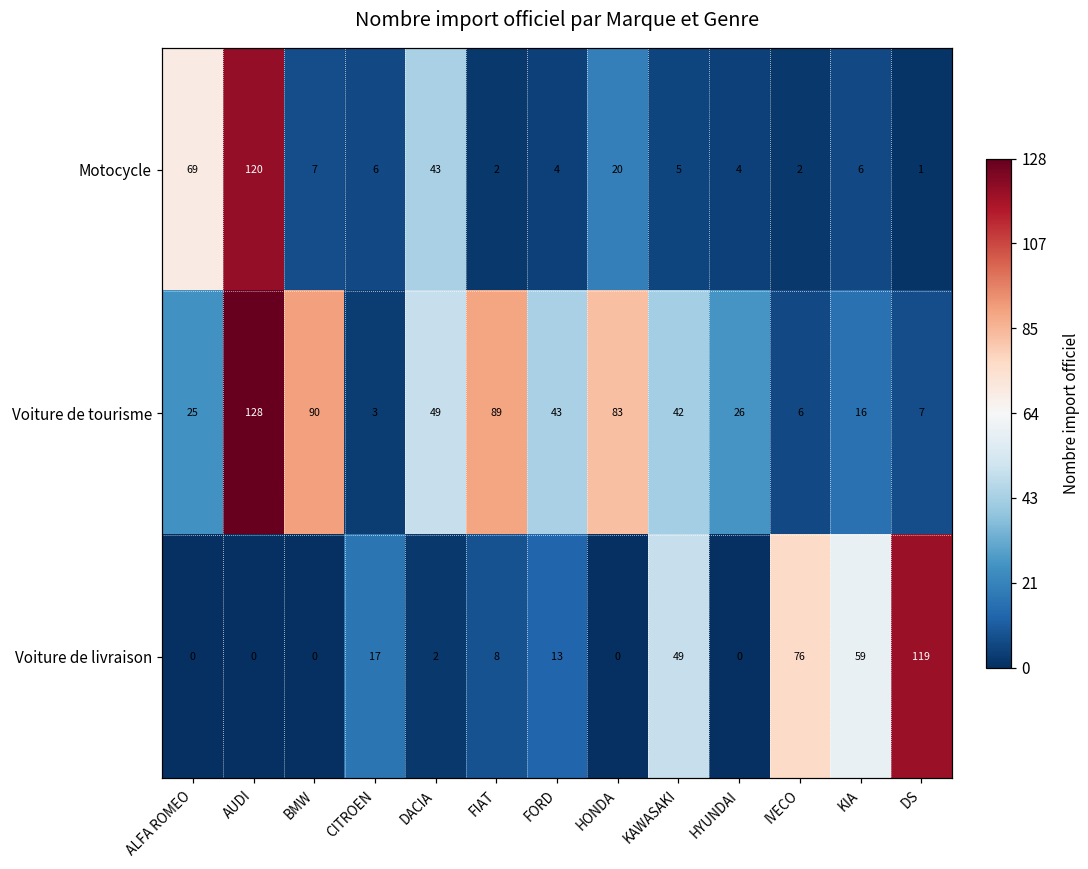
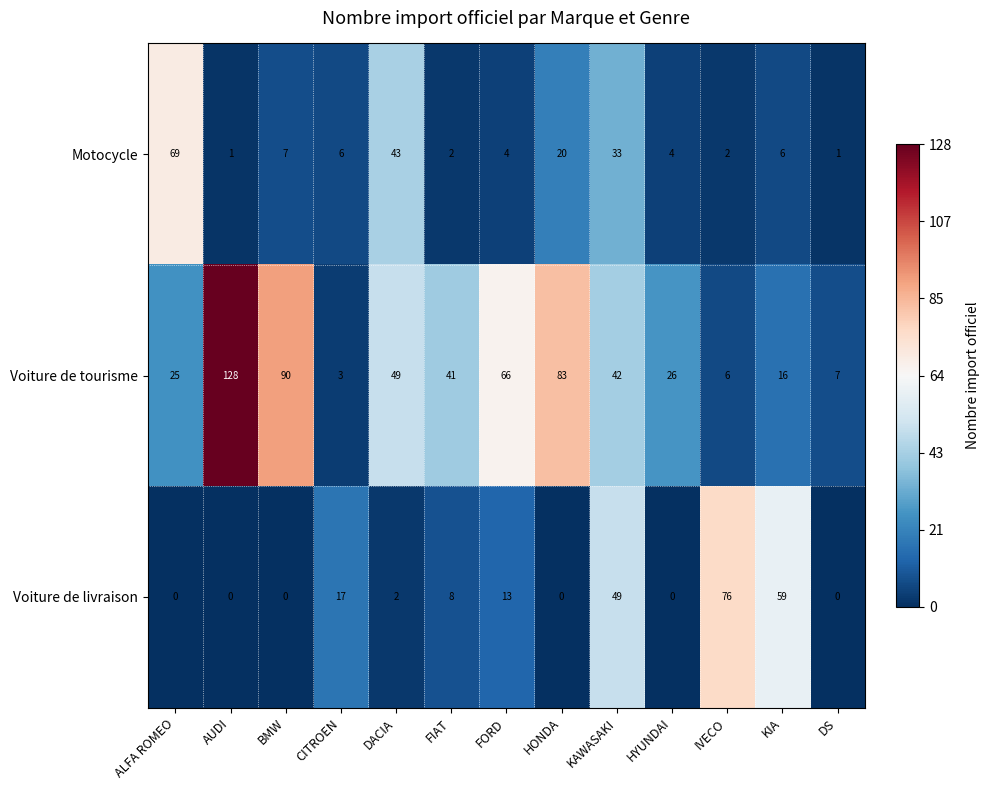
Motocycle, AUDI: 120 -> 1
Motocycle, KAWASAKI: 5 -> 33
Voiture de tourisme, FIAT: 89 -> 41
Voiture de tourisme, FORD: 43 -> 66
Voiture de livraison, DS: 119 -> 0
